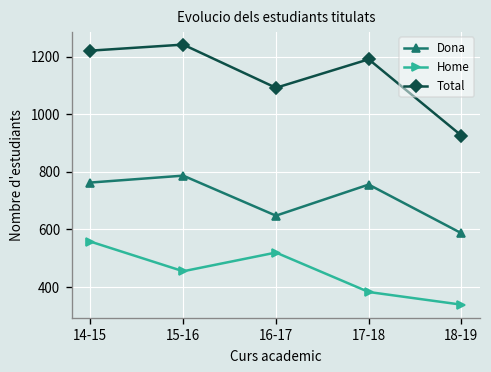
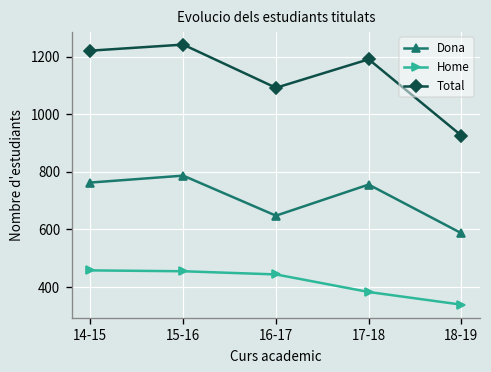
Home, 14-15: 560 -> 460
Home, 16-17: 520 -> 440
